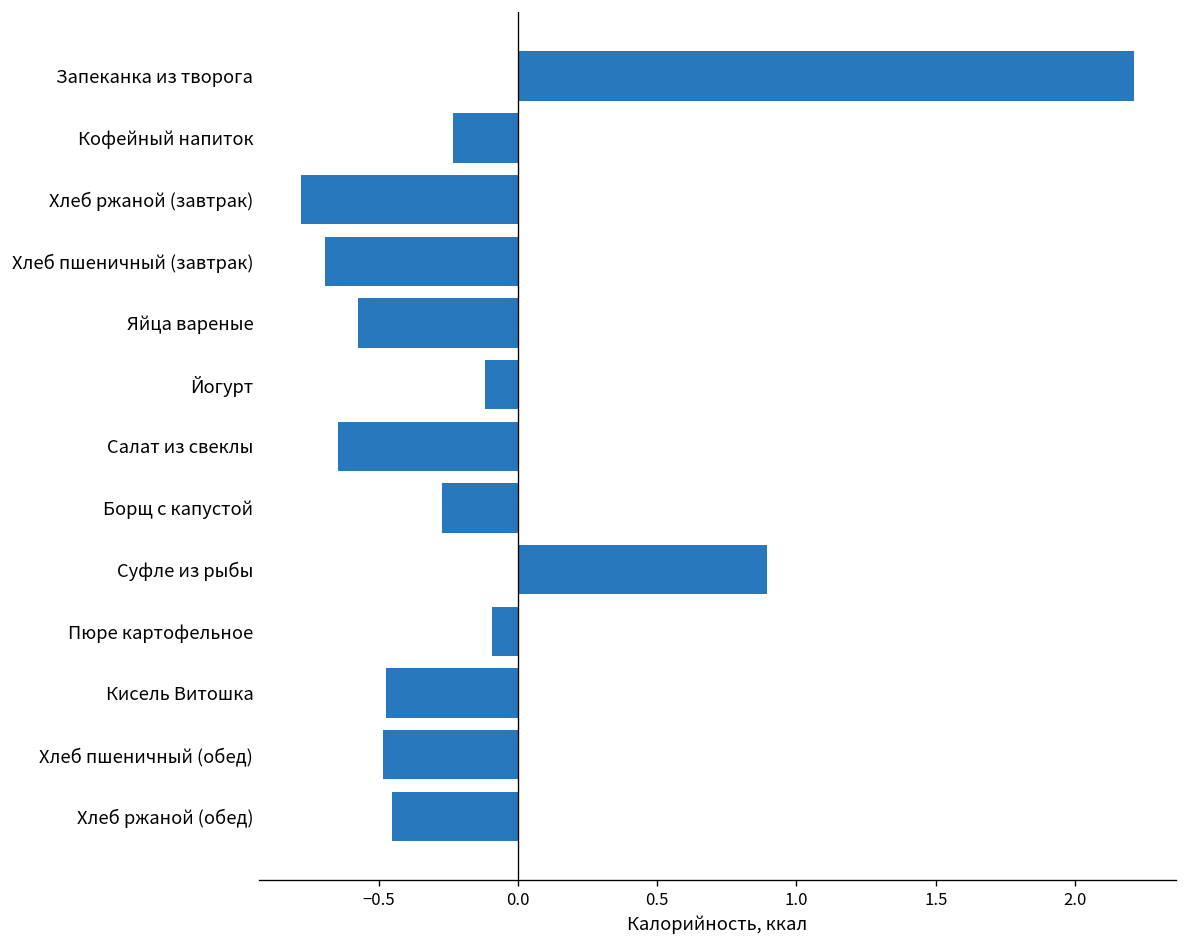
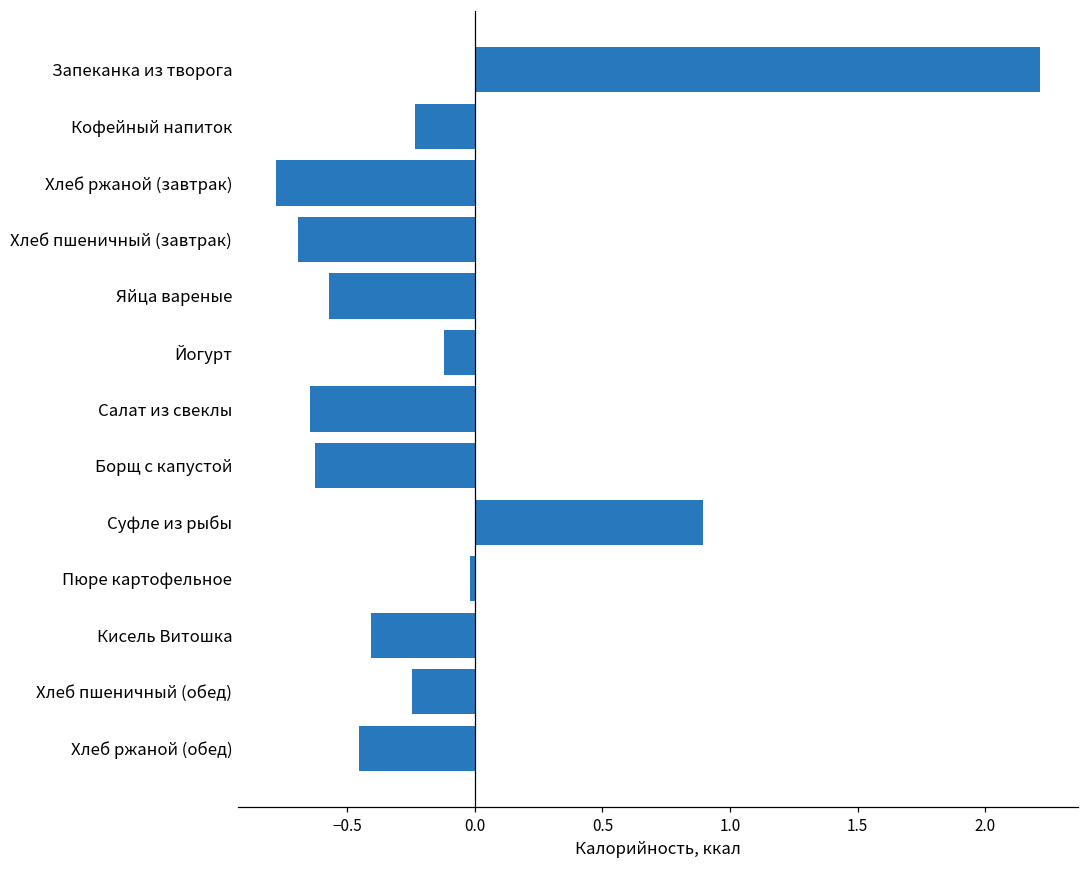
Борщ с капустой: -0.27 -> -0.63
Пюре картофельное: -0.09 -> -0.02
Кисель Витошка: -0.47 -> -0.41
Хлеб пшеничный (обед): -0.49 -> -0.25
